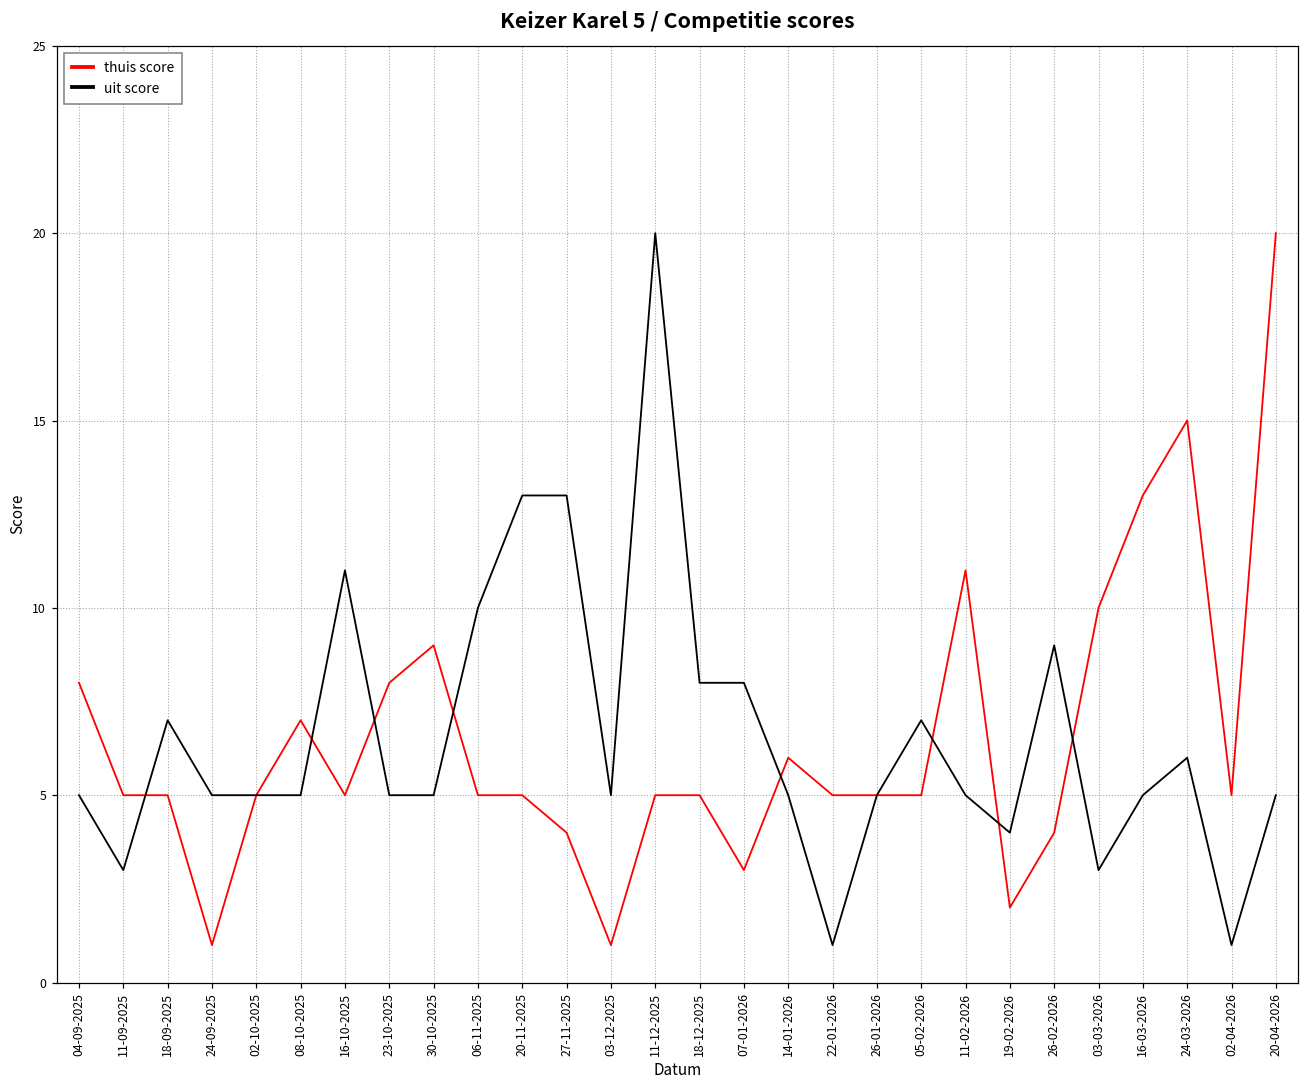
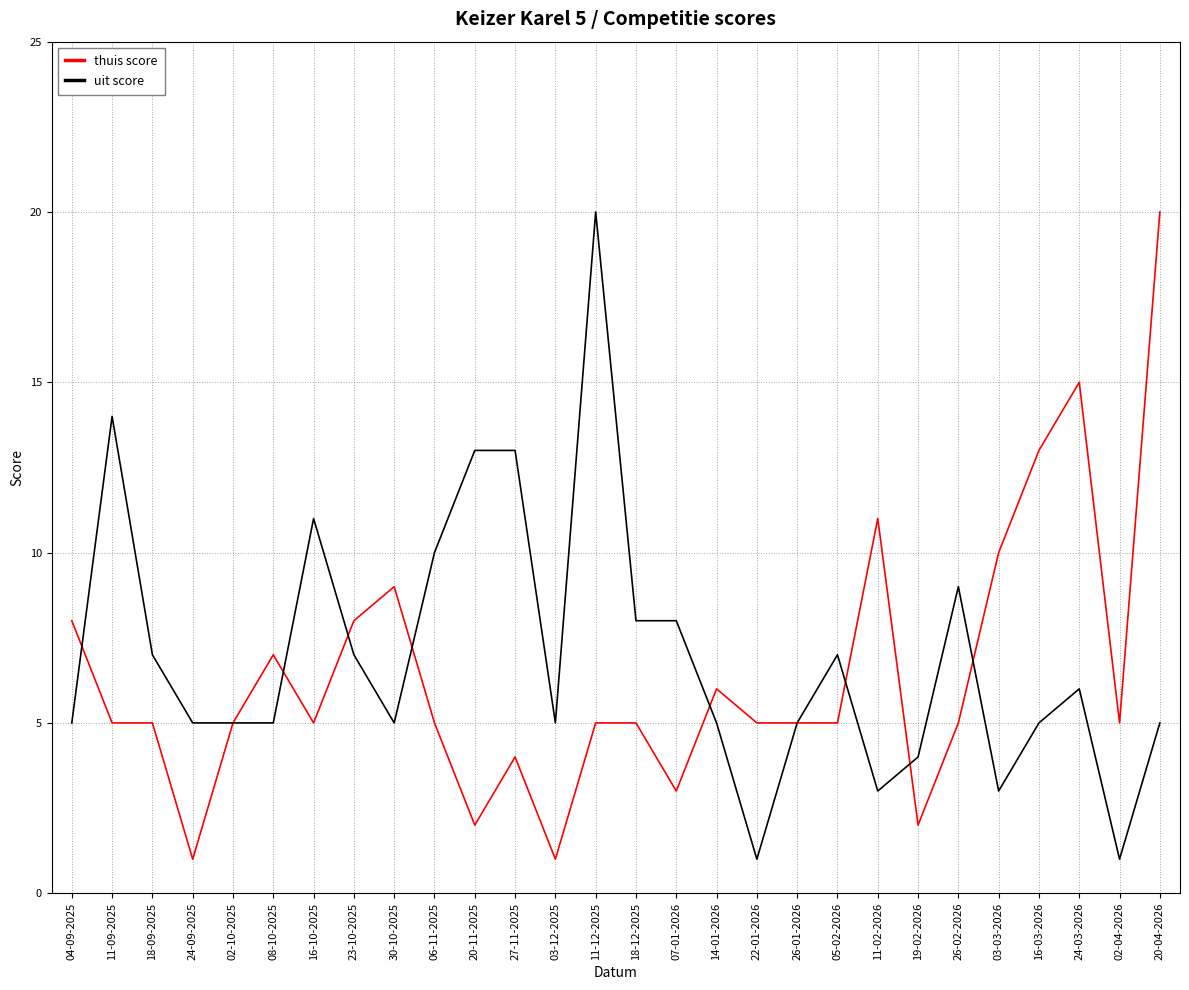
uit score, 11-09-2025: 3 -> 14
uit score, 23-10-2025: 5 -> 7
thuis score, 20-11-2025: 5 -> 2
uit score, 11-02-2026: 5 -> 3
thuis score, 26-02-2026: 4 -> 5
